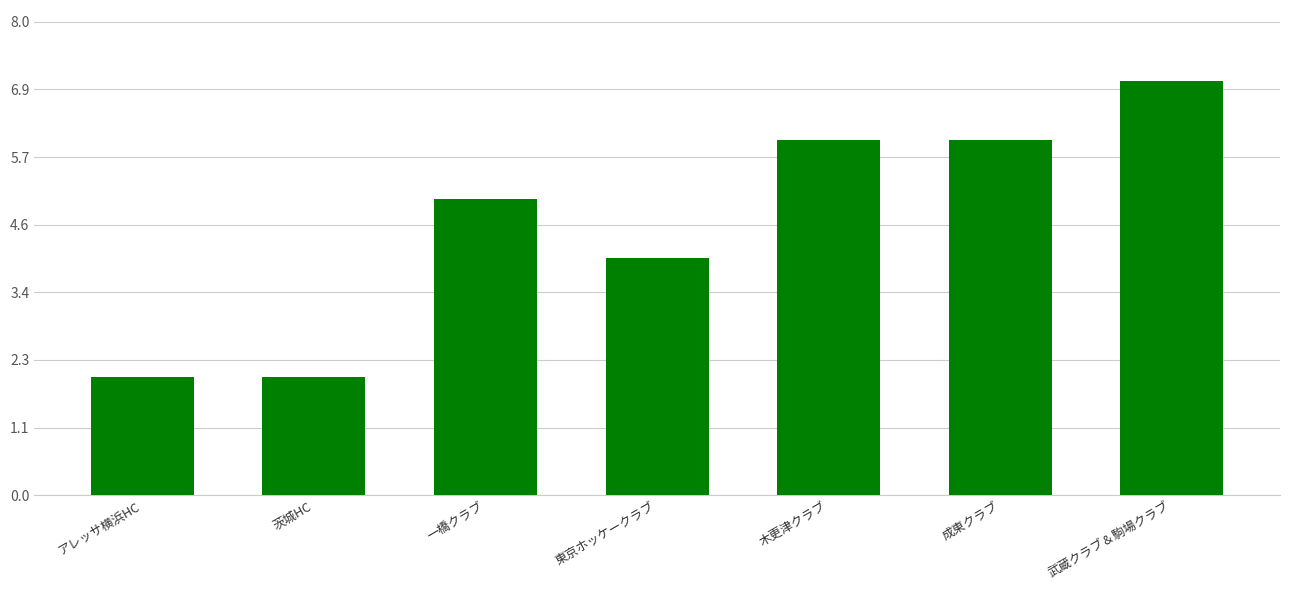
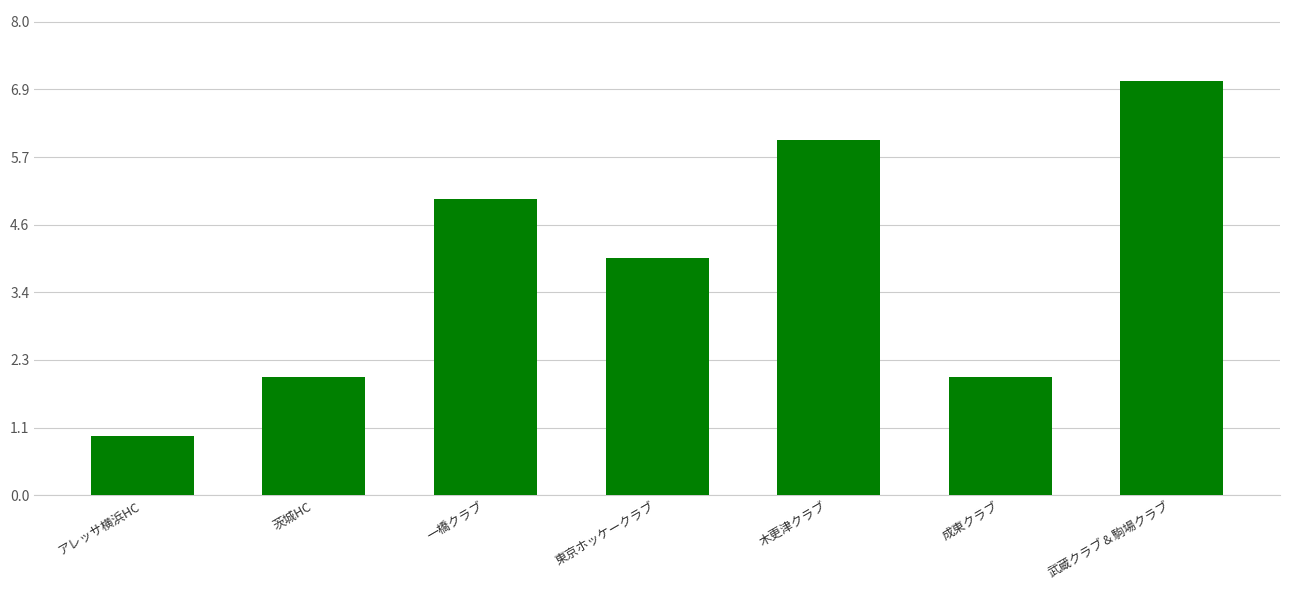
アレッサ横浜HC: 2 -> 1
成東クラブ: 6 -> 2
